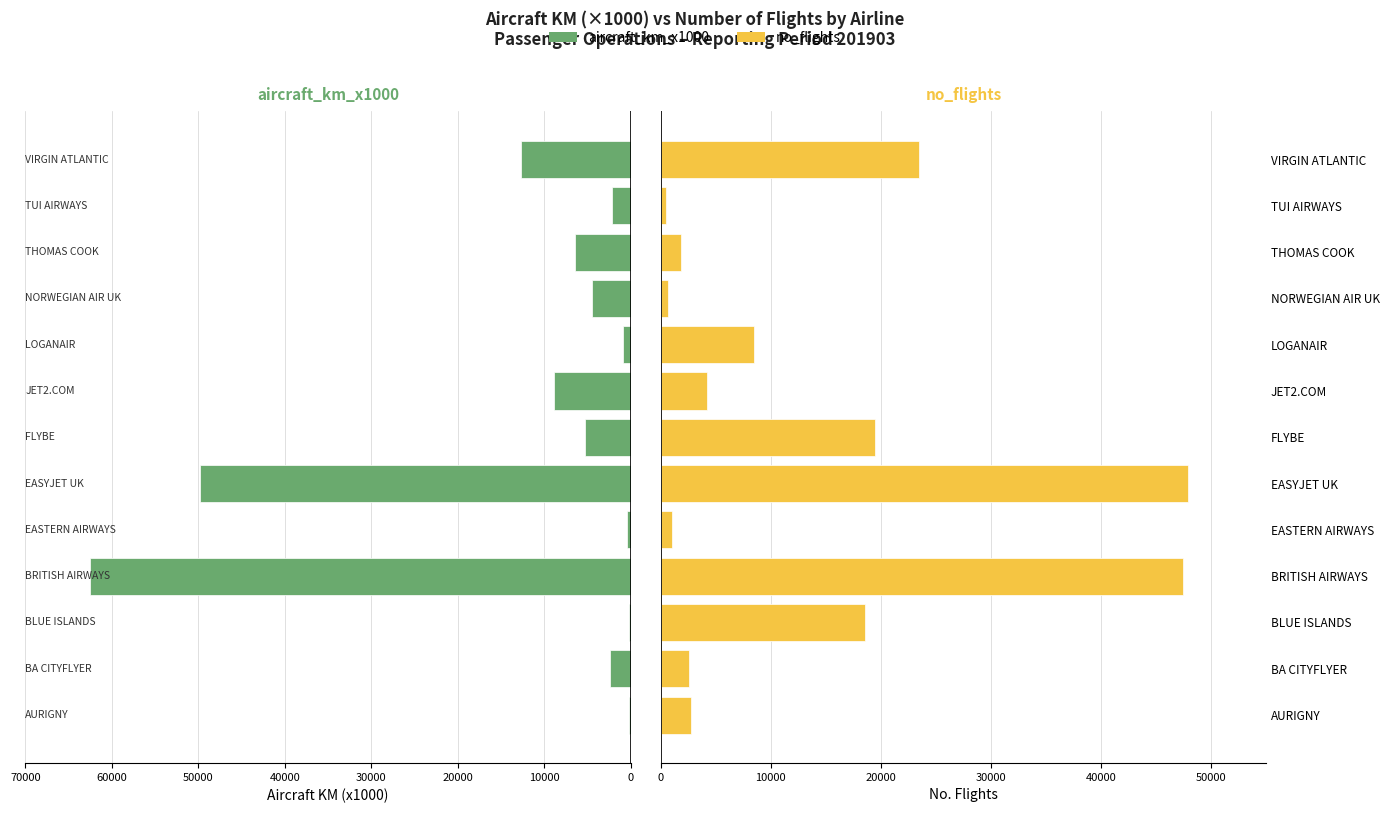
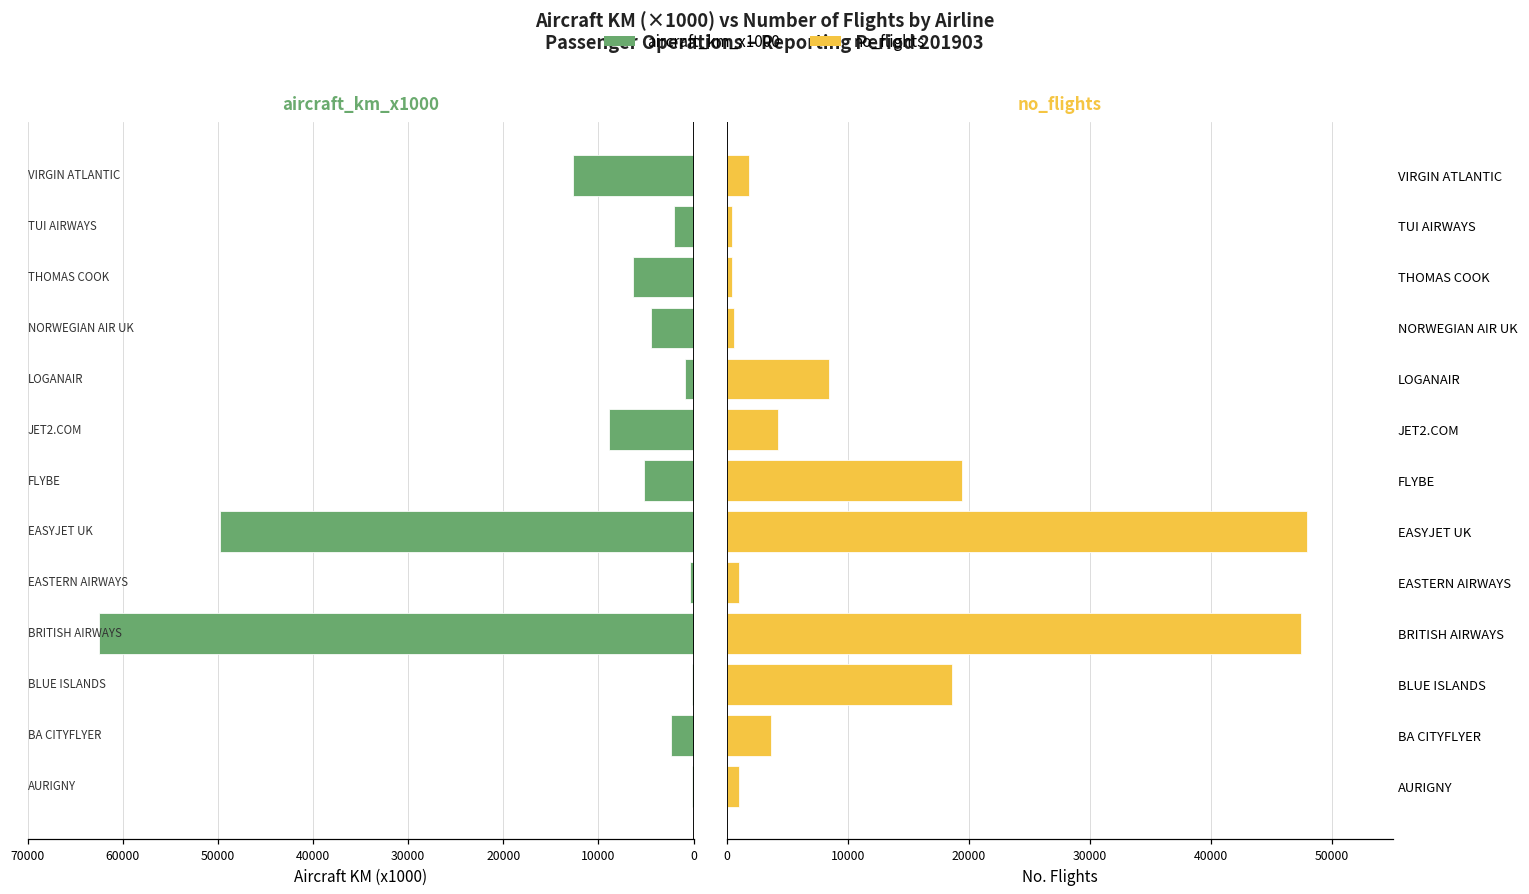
no_flights, VIRGIN ATLANTIC: 23500 -> 1800
no_flights, THOMAS COOK: 1800 -> 400
no_flights, BA CITYFLYER: 2600 -> 3600
no_flights, AURIGNY: 2800 -> 1000
